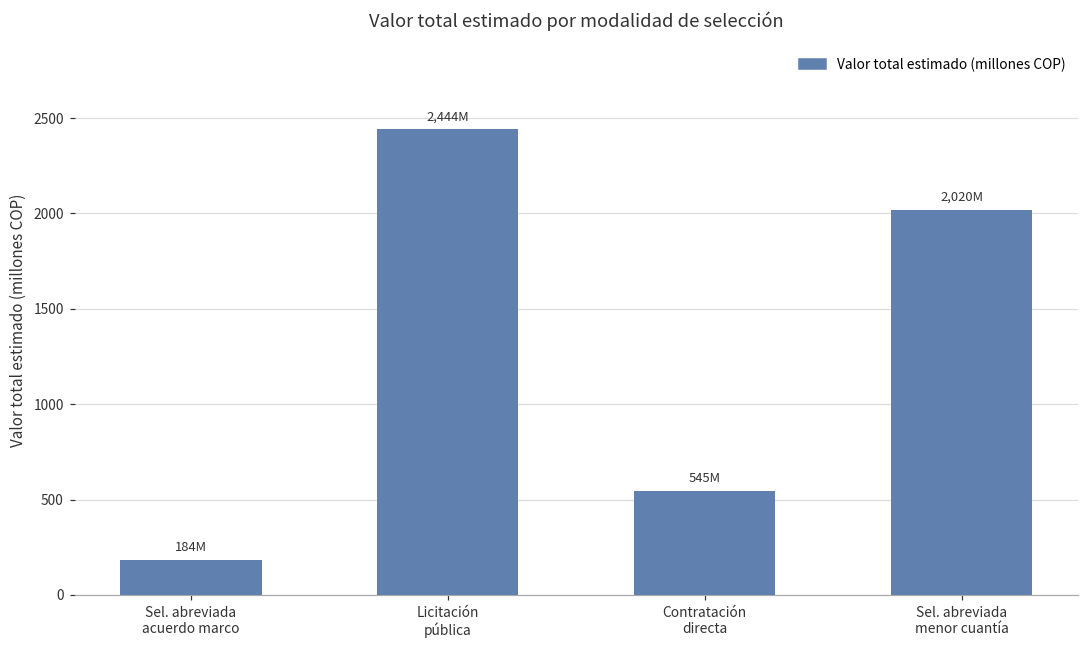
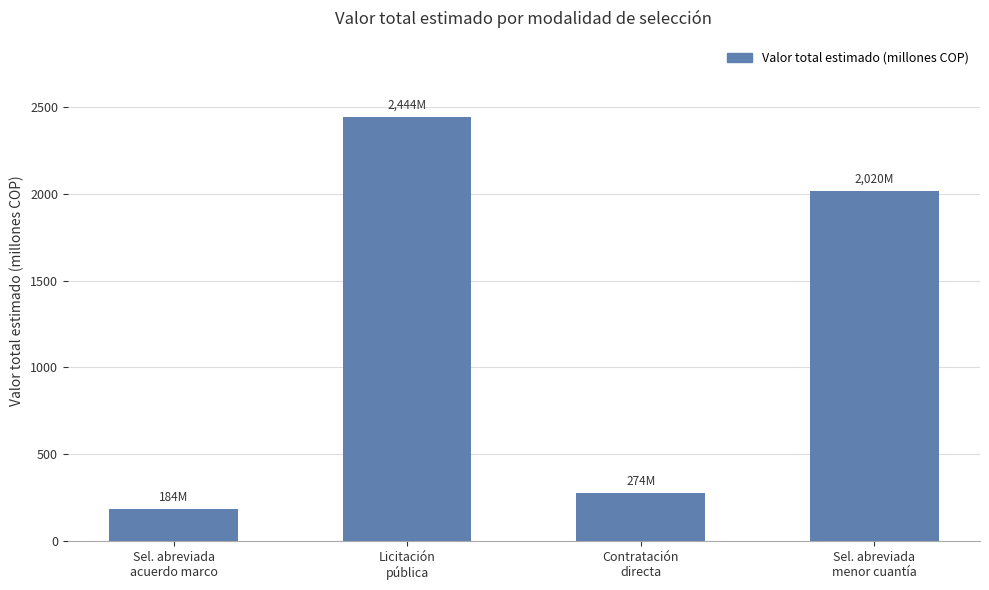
Contratación directa: 545M -> 274M
